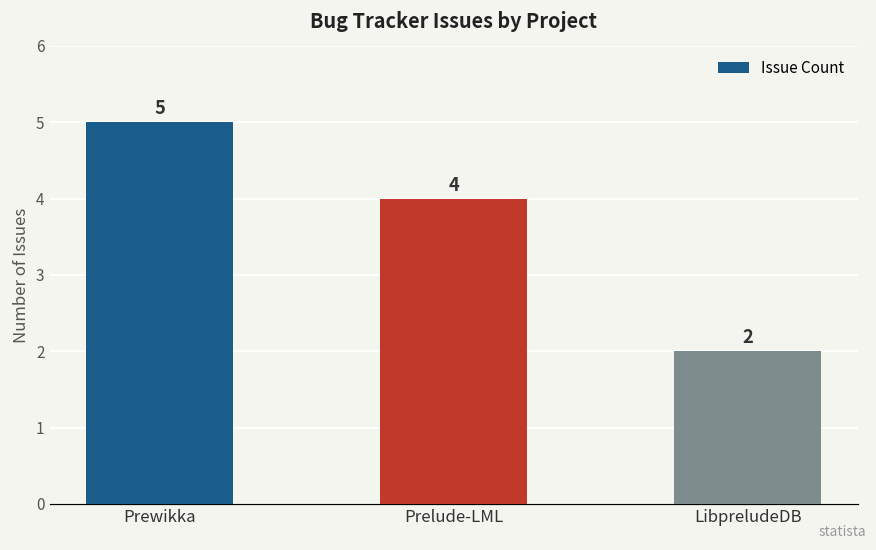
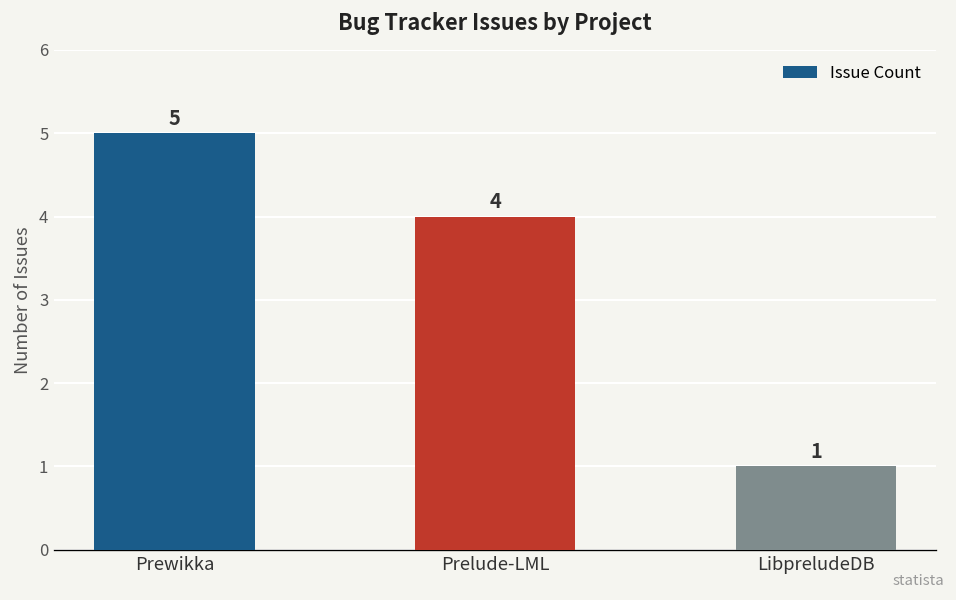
LibpreludeDB: 2 -> 1
